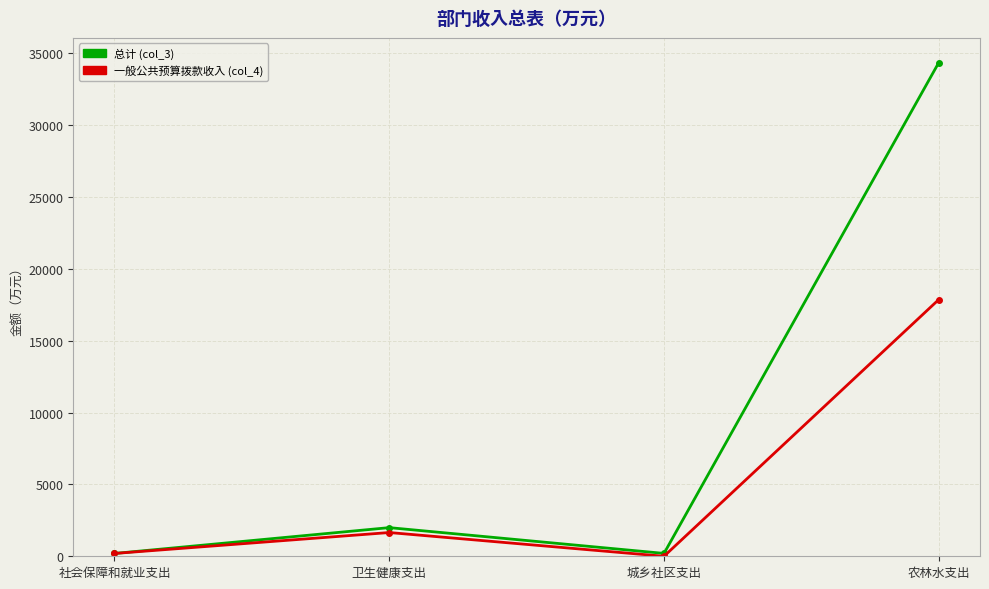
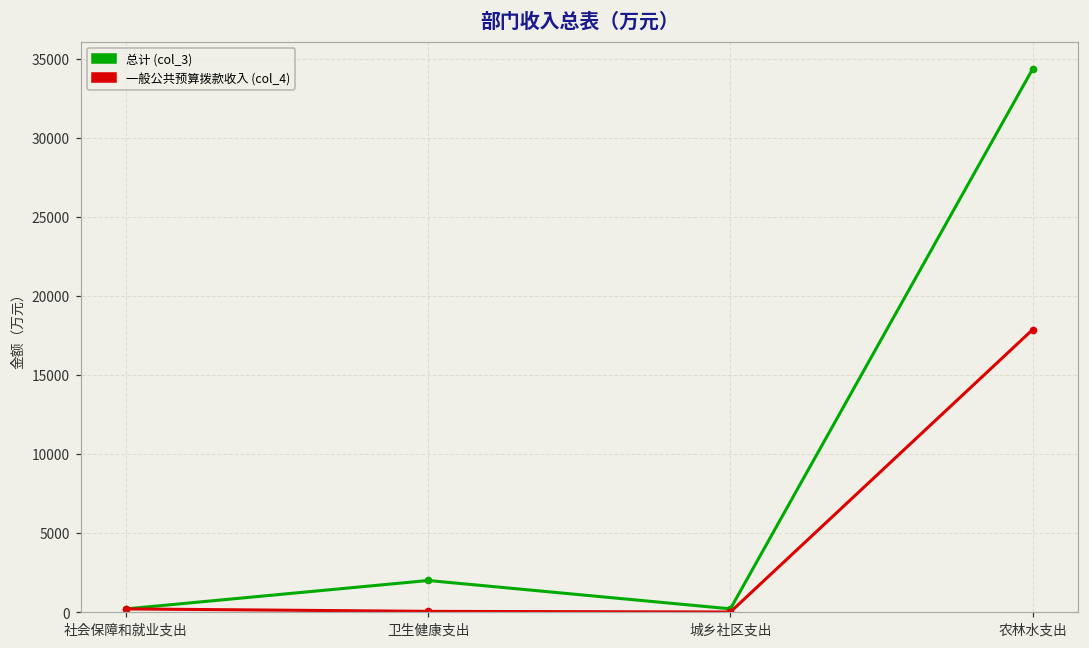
一般公共预算拨款收入 (col_4), 卫生健康支出: 1700 -> 0
